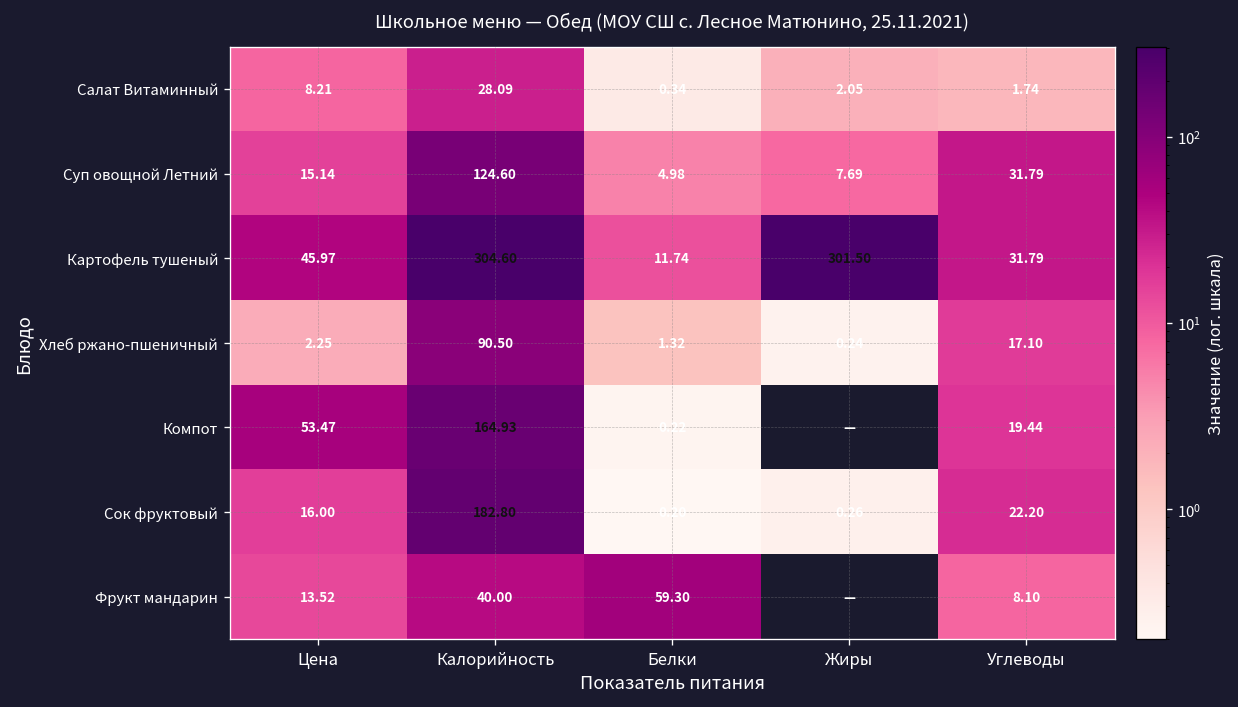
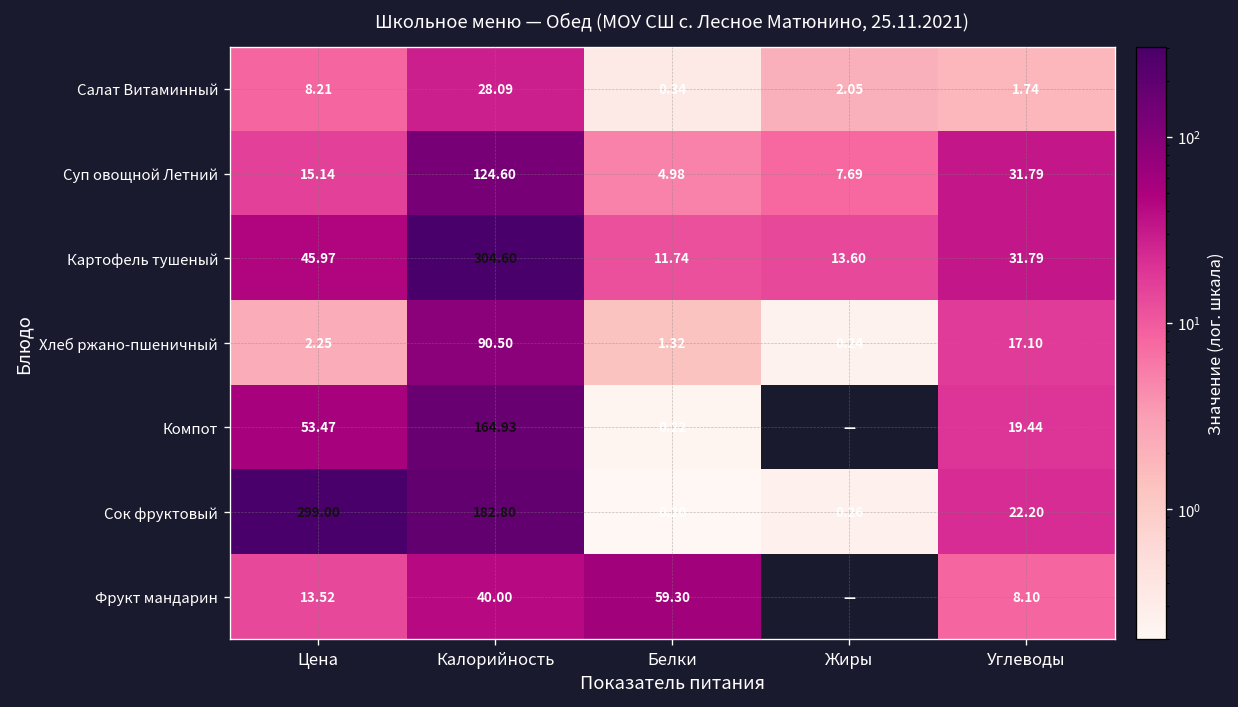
Картофель тушеный, Жиры: 301.50 -> 13.60
Сок фруктовый, Цена: 16.00 -> 299.00
